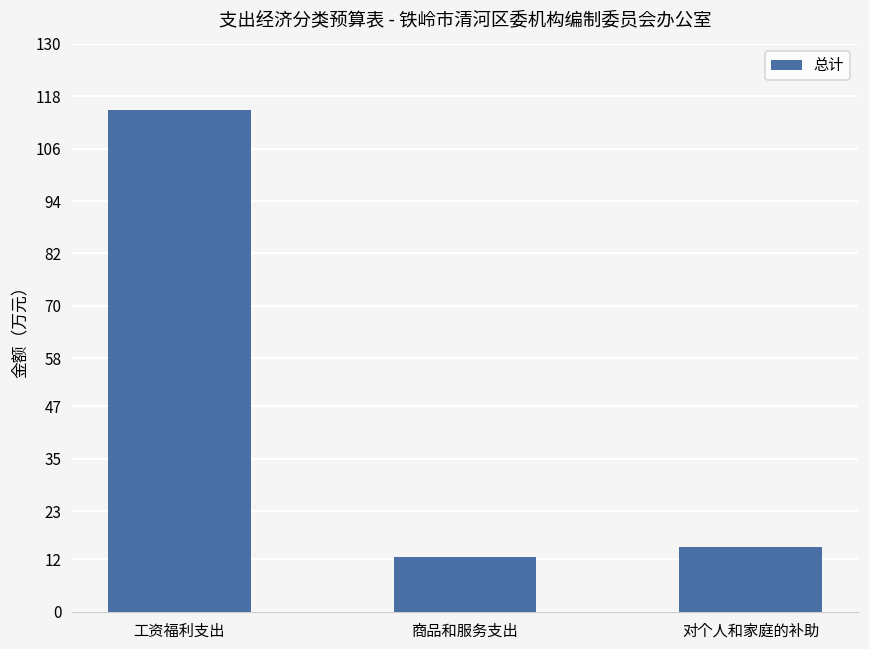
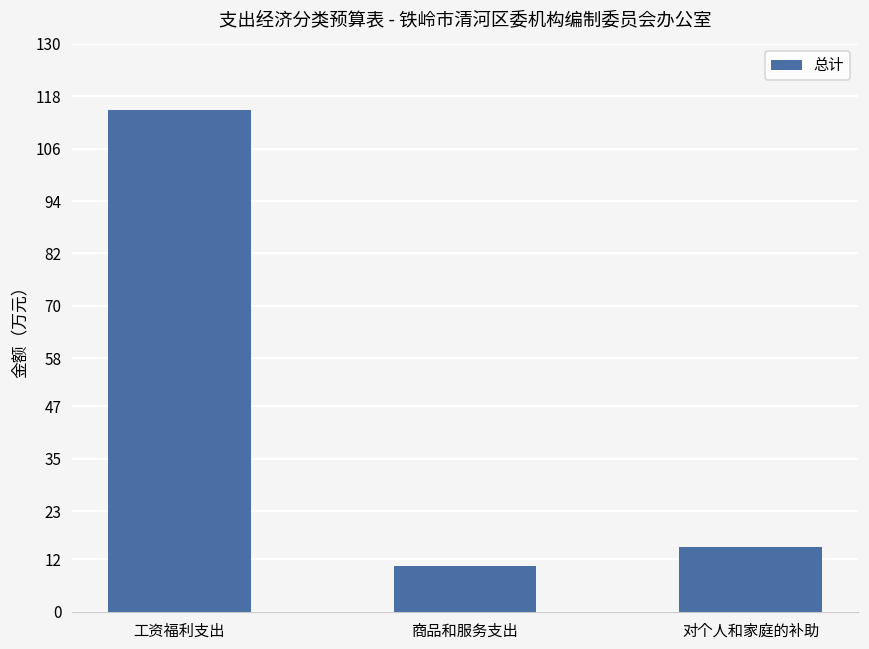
商品和服务支出: 13 -> 10
